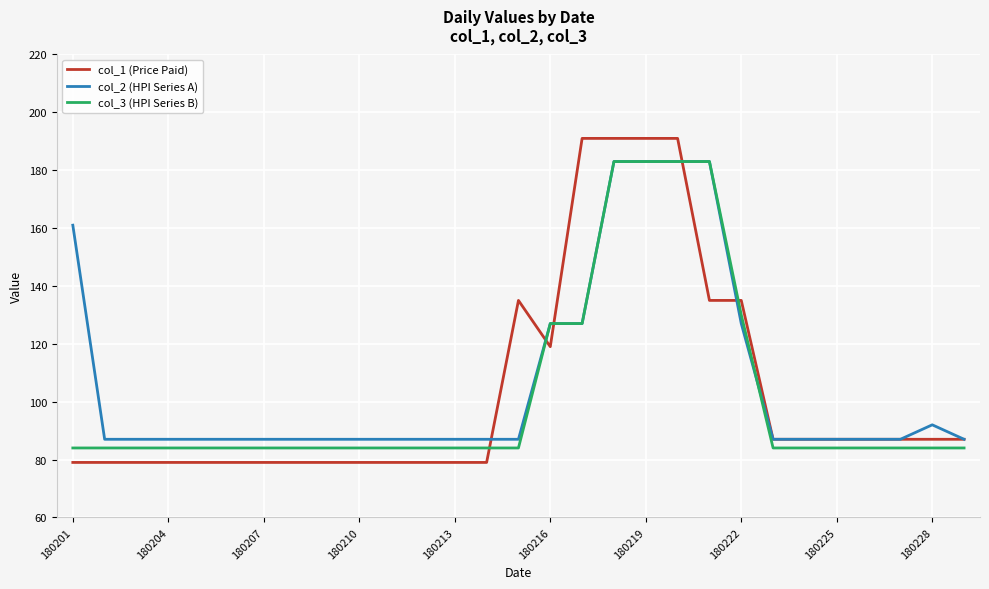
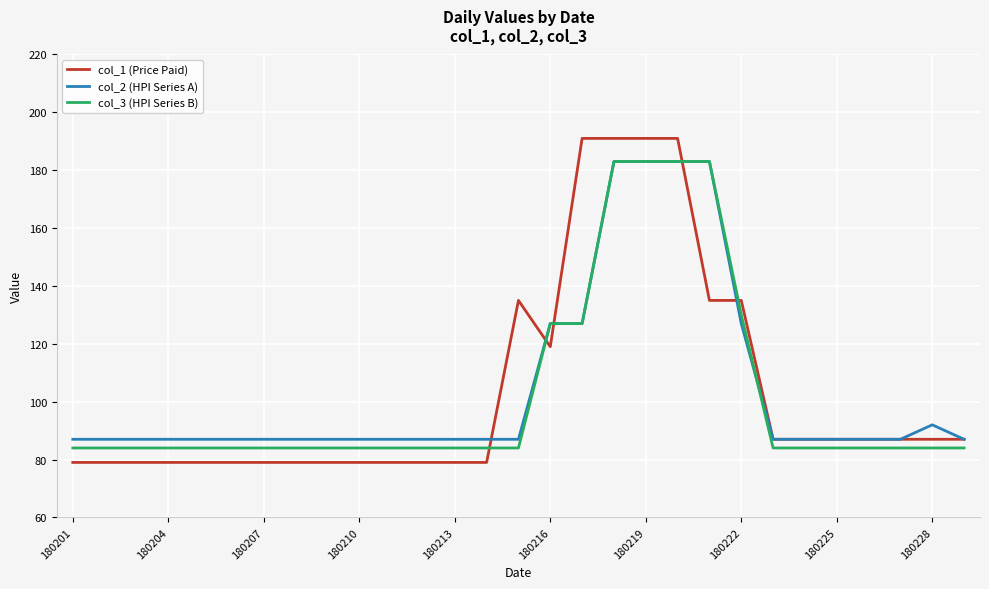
col_2 (HPI Series A), 180201: 161 -> 87
